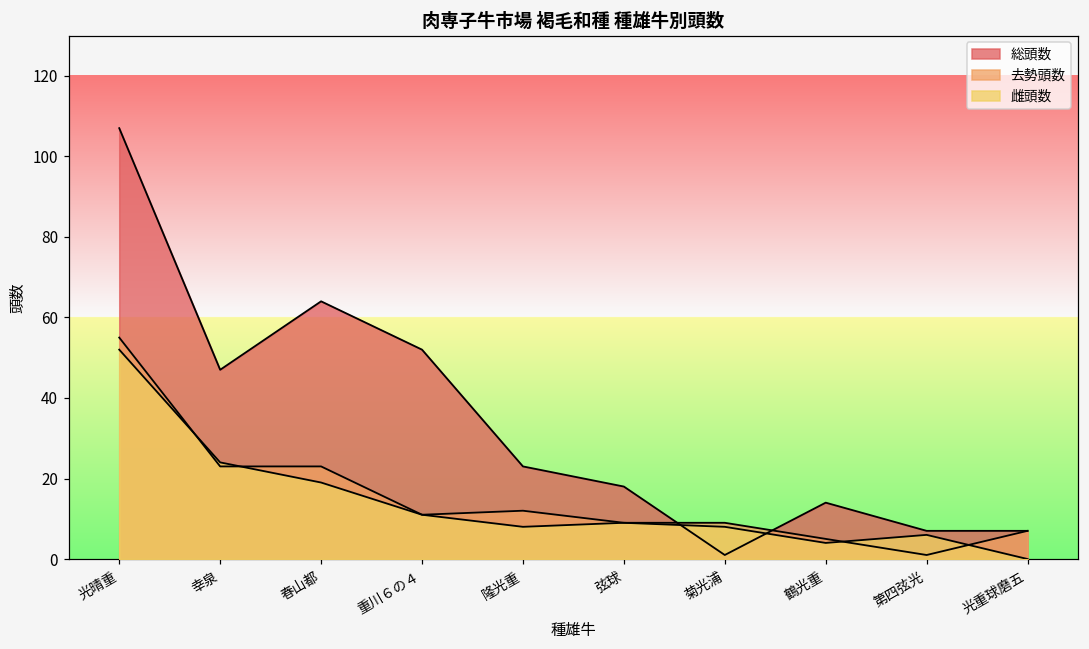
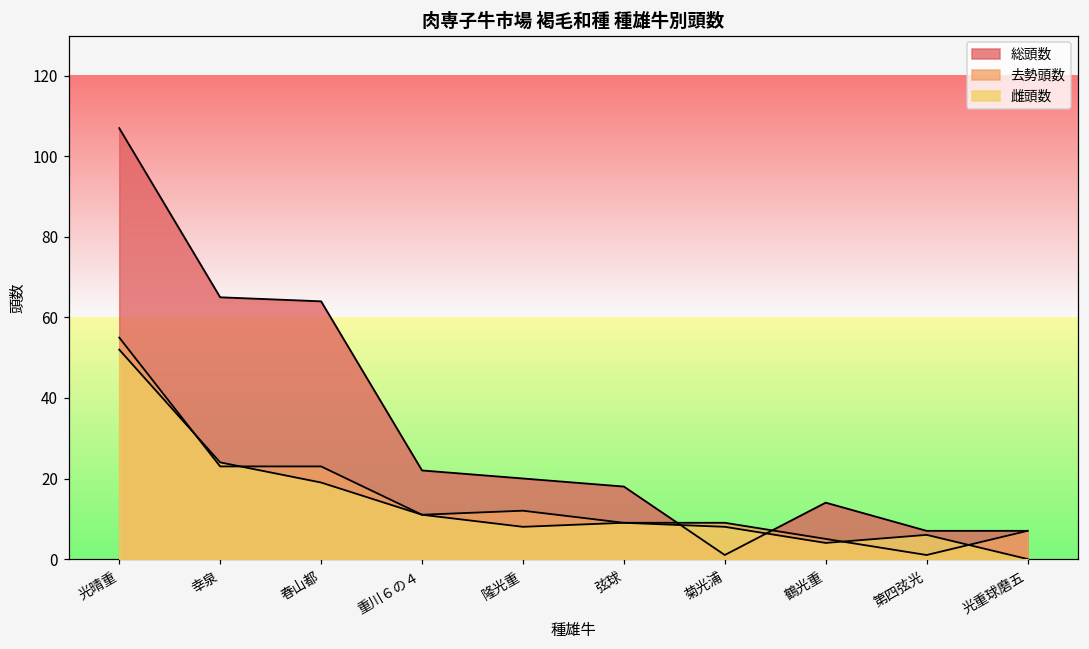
総頭数, 幸泉: 47 -> 65
総頭数, 重川６の４: 52 -> 22
総頭数, 隆光重: 23 -> 20
